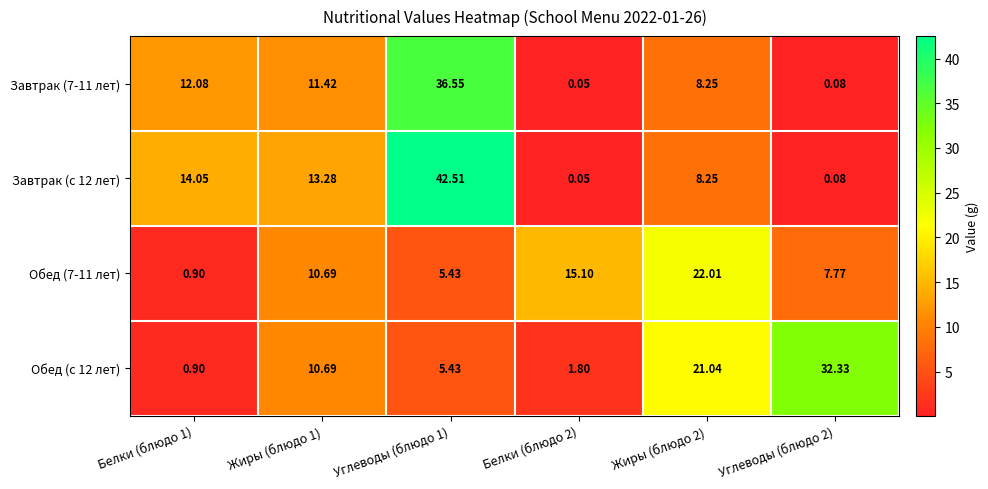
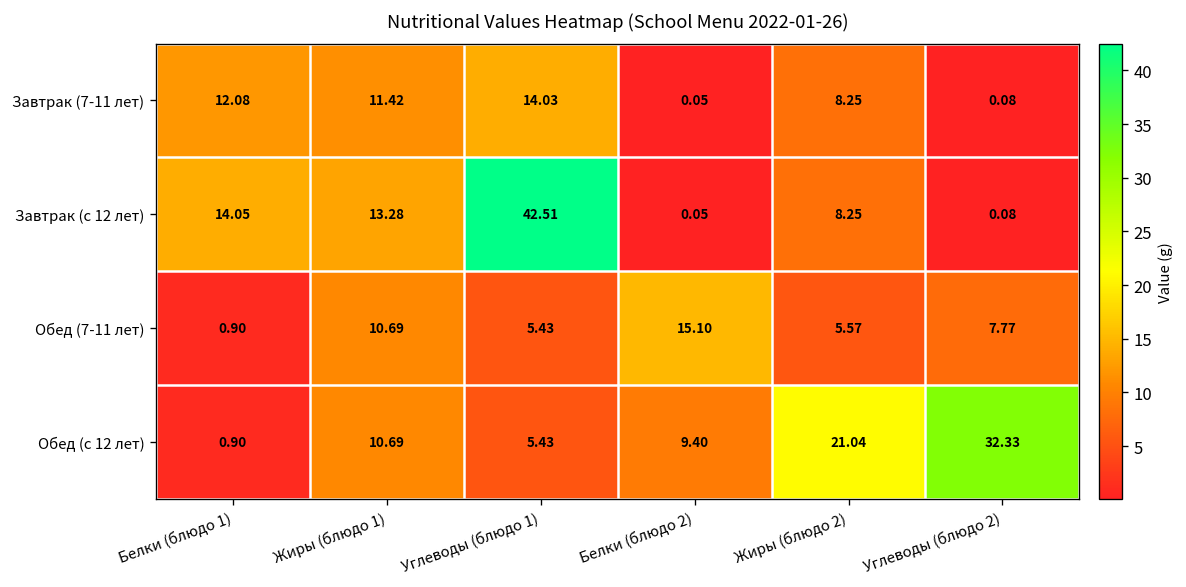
Завтрак (7-11 лет), Углеводы (блюдо 1): 36.55 -> 14.03
Обед (7-11 лет), Жиры (блюдо 2): 22.01 -> 5.57
Обед (с 12 лет), Белки (блюдо 2): 1.80 -> 9.40
